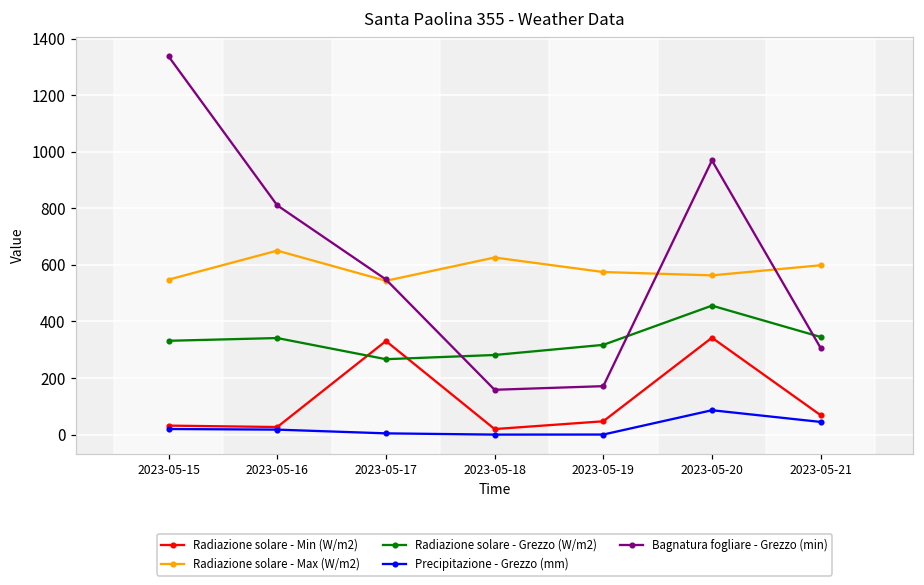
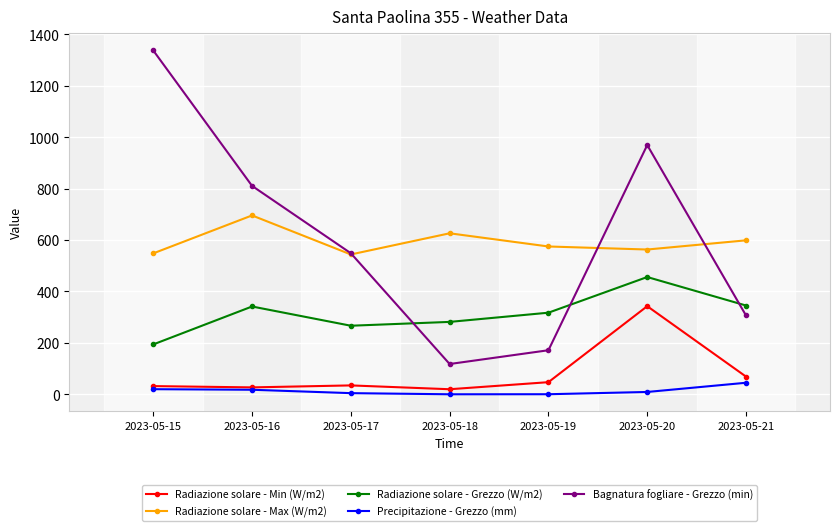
Radiazione solare - Grezzo (W/m2), 2023-05-15: 330 -> 190
Radiazione solare - Max (W/m2), 2023-05-16: 650 -> 700
Radiazione solare - Min (W/m2), 2023-05-17: 330 -> 30
Bagnatura fogliare - Grezzo (min), 2023-05-18: 160 -> 120
Precipitazione - Grezzo (mm), 2023-05-20: 90 -> 10
